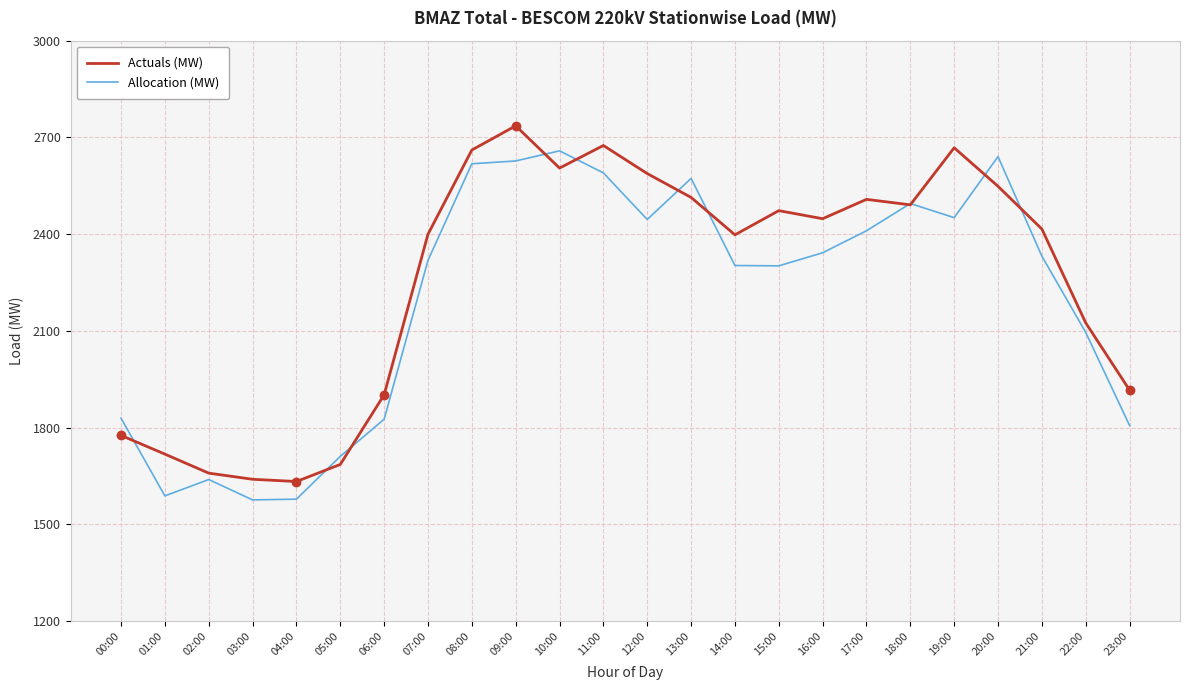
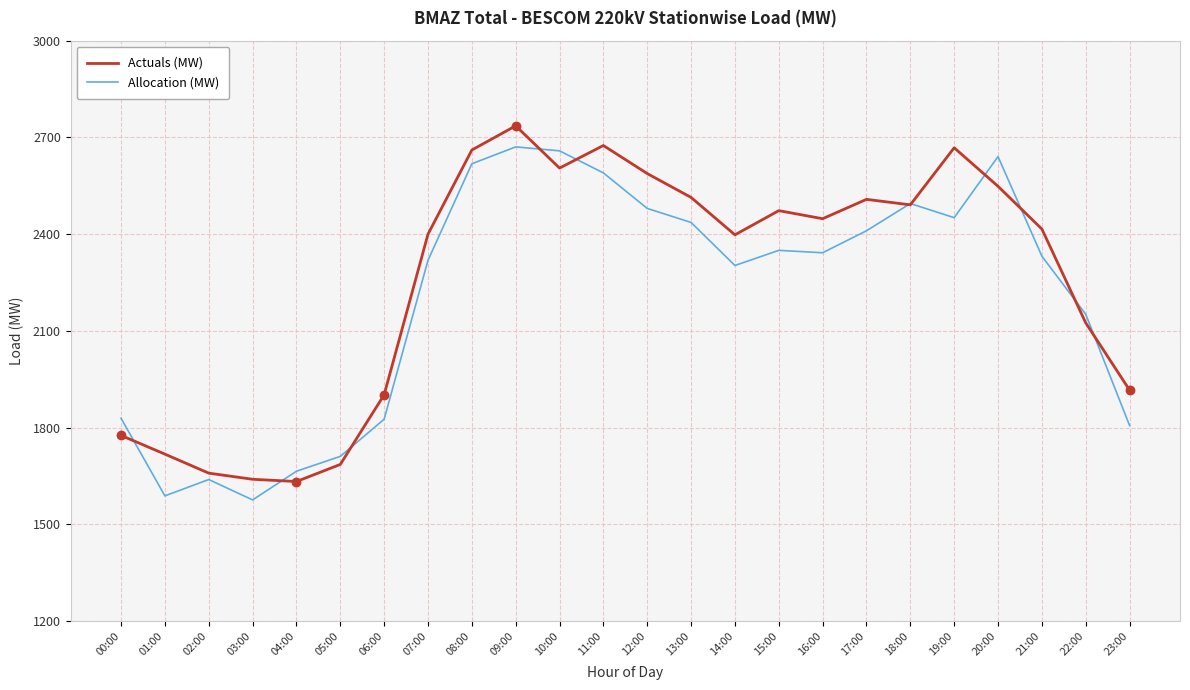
Allocation (MW), 04:00: 1580 -> 1660
Allocation (MW), 09:00: 2630 -> 2670
Allocation (MW), 12:00: 2450 -> 2480
Allocation (MW), 13:00: 2570 -> 2440
Allocation (MW), 15:00: 2300 -> 2350
Allocation (MW), 22:00: 2100 -> 2150
